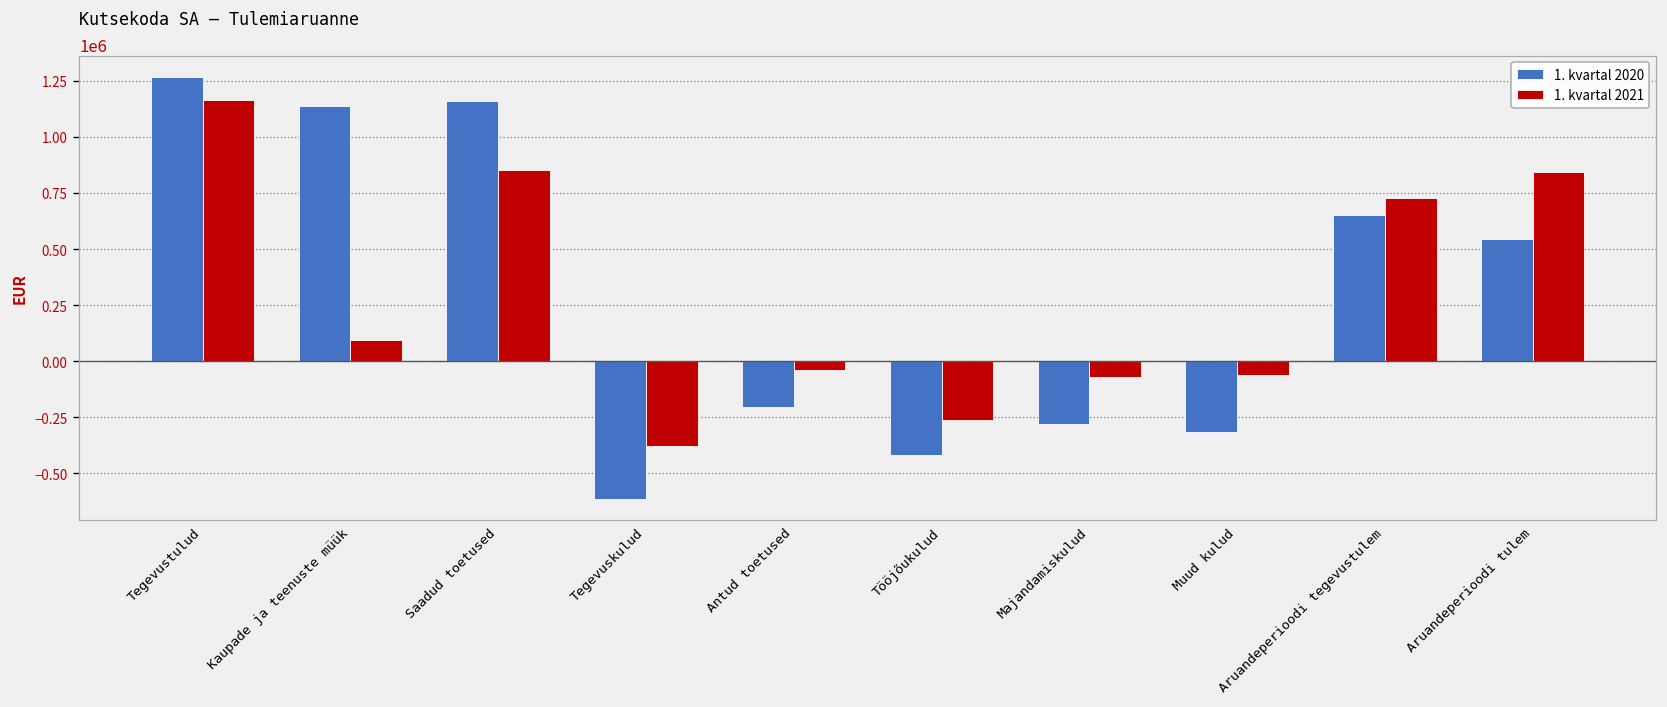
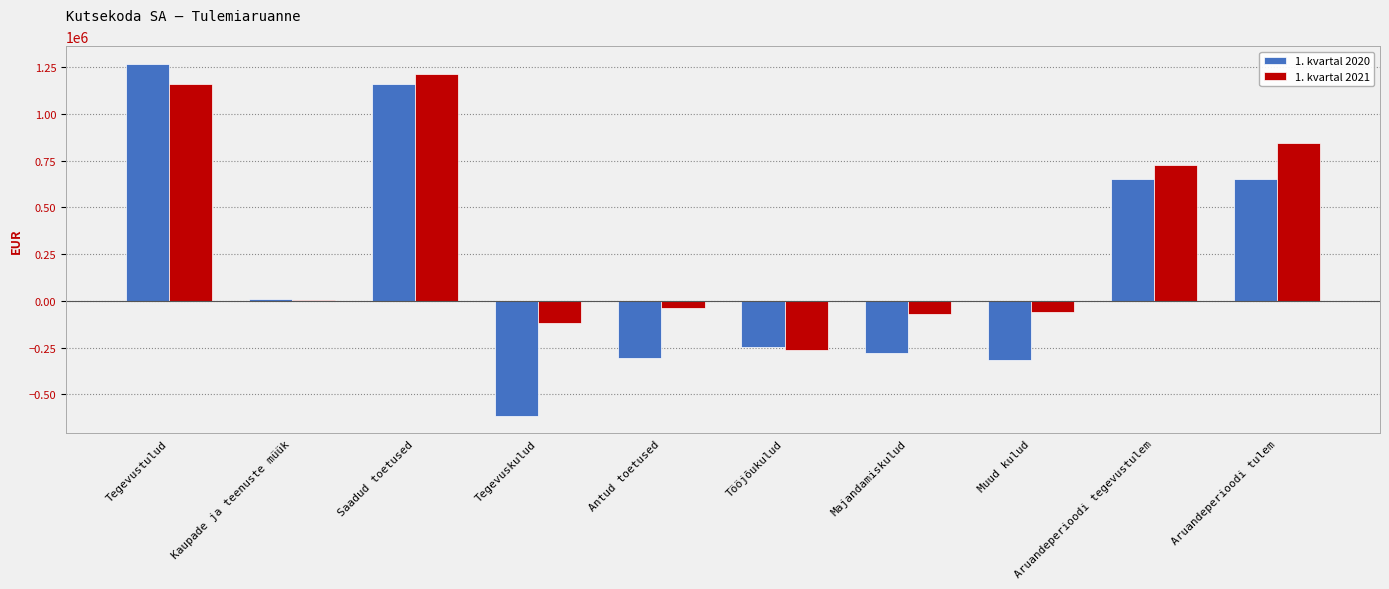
1. kvartal 2020, Kaupade ja teenuste müük: 1140000 -> 10000
1. kvartal 2021, Kaupade ja teenuste müük: 90000 -> 10000
1. kvartal 2021, Saadud toetused: 850000 -> 1220000
1. kvartal 2021, Tegevuskulud: -380000 -> -120000
1. kvartal 2020, Antud toetused: -210000 -> -310000
1. kvartal 2020, Tööjõukulud: -420000 -> -250000
1. kvartal 2020, Aruandeperioodi tulem: 550000 -> 650000
